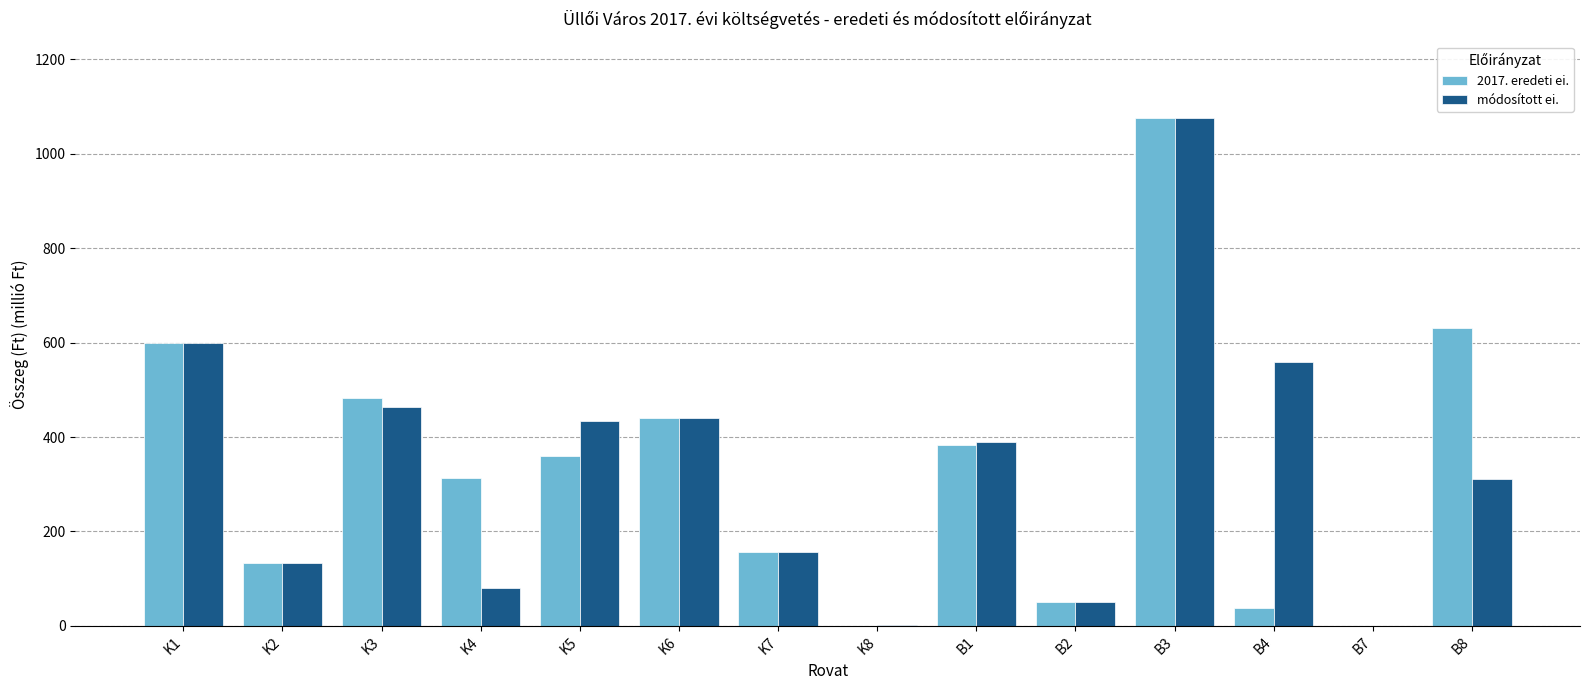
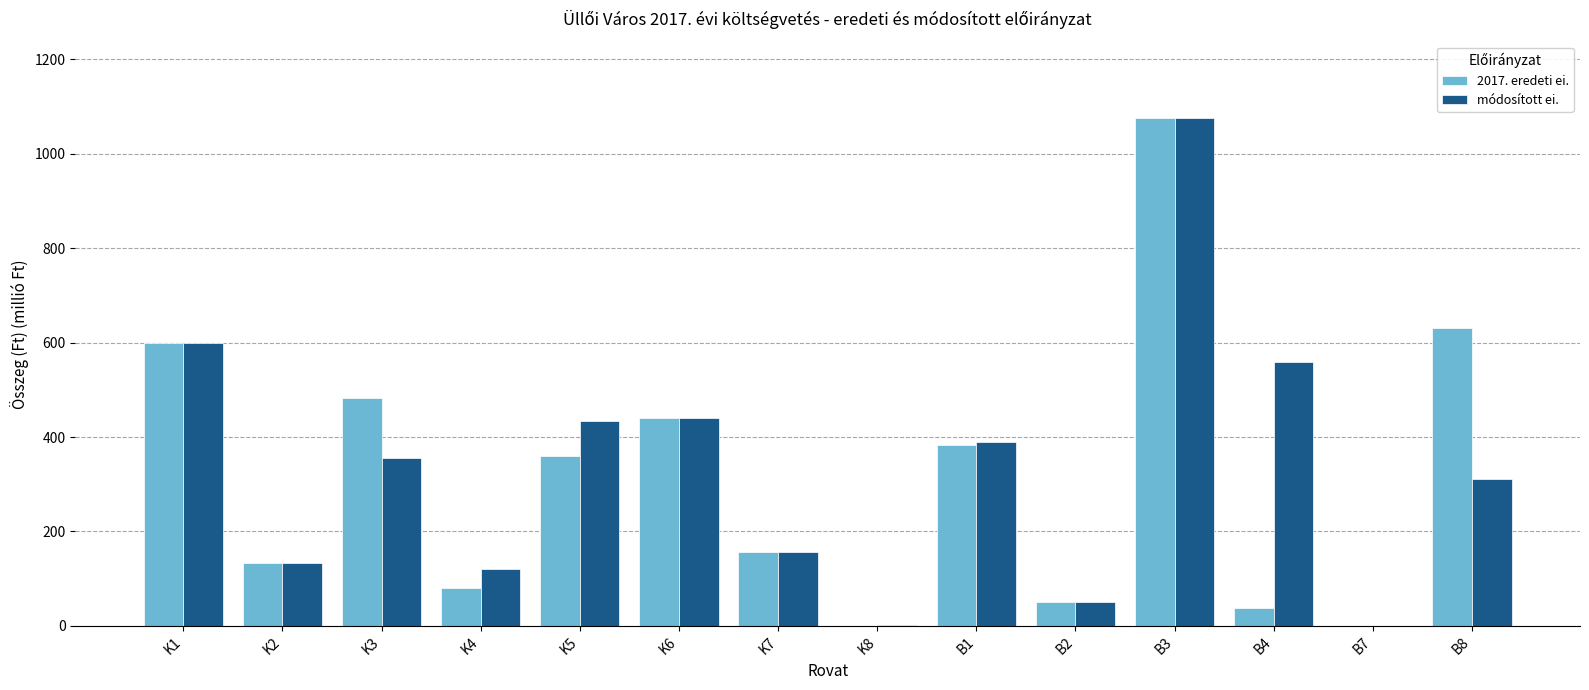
módosított ei., K3: 460 -> 360
2017. eredeti ei., K4: 310 -> 80
módosított ei., K4: 80 -> 120
